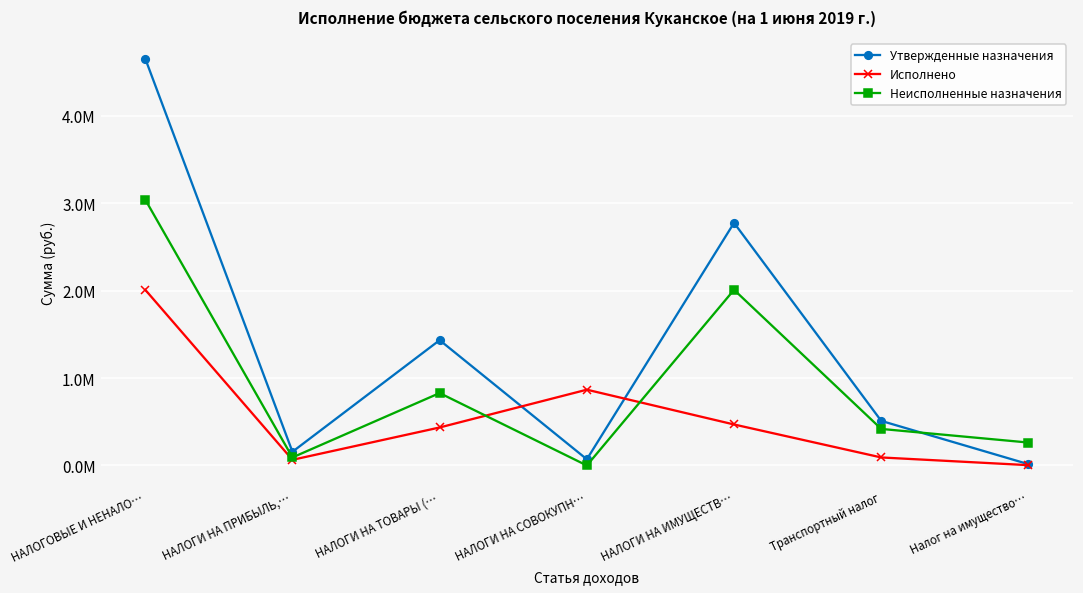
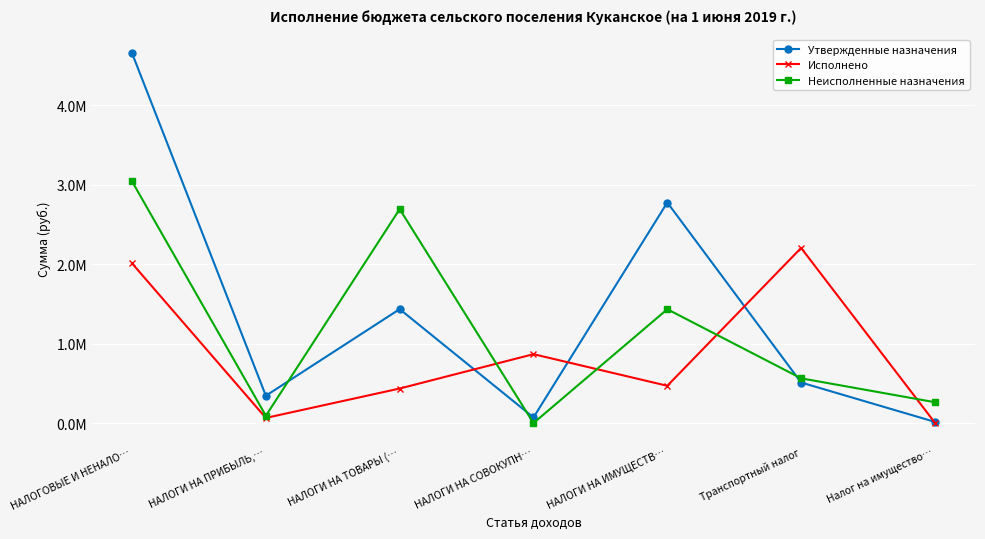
Утвержденные назначения, НАЛОГИ НА ПРИБЫЛЬ,…: 0.2М -> 0.3М
Неисполненные назначения, НАЛОГИ НА ТОВАРЫ (…: 0.8М -> 2.7М
Неисполненные назначения, НАЛОГИ НА ИМУЩЕСТВ…: 2.0М -> 1.4М
Исполнено, Транспортный налог: 0.1М -> 2.2М
Неисполненные назначения, Транспортный налог: 0.4М -> 0.6М
